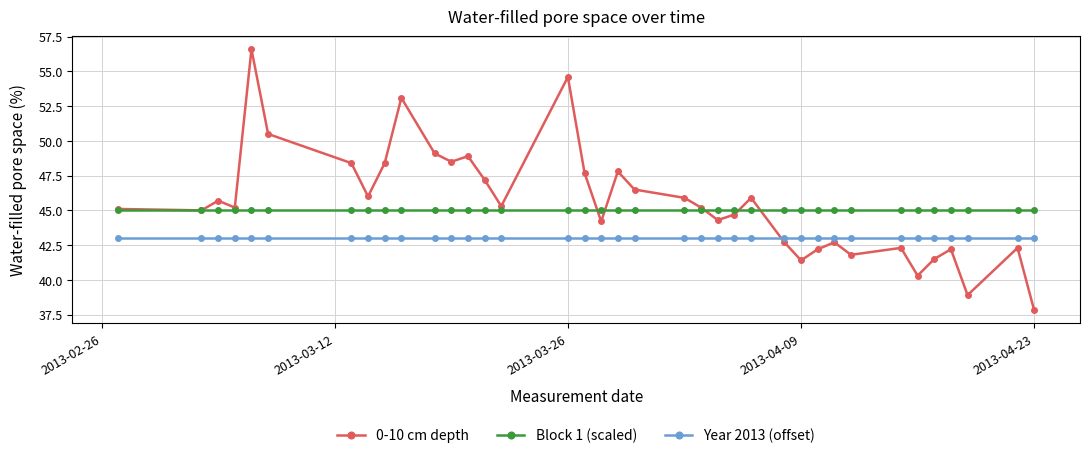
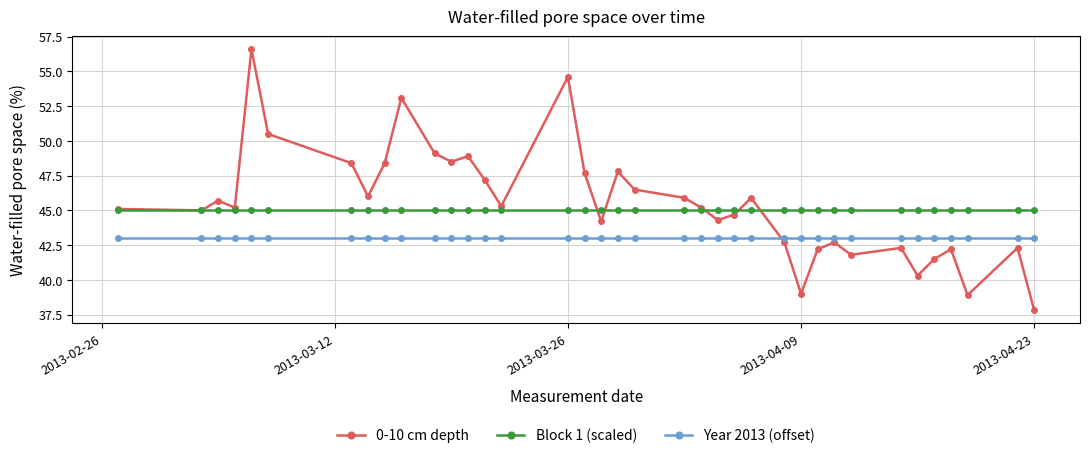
0-10 cm depth, 2013-04-09: 41.4 -> 39.0
